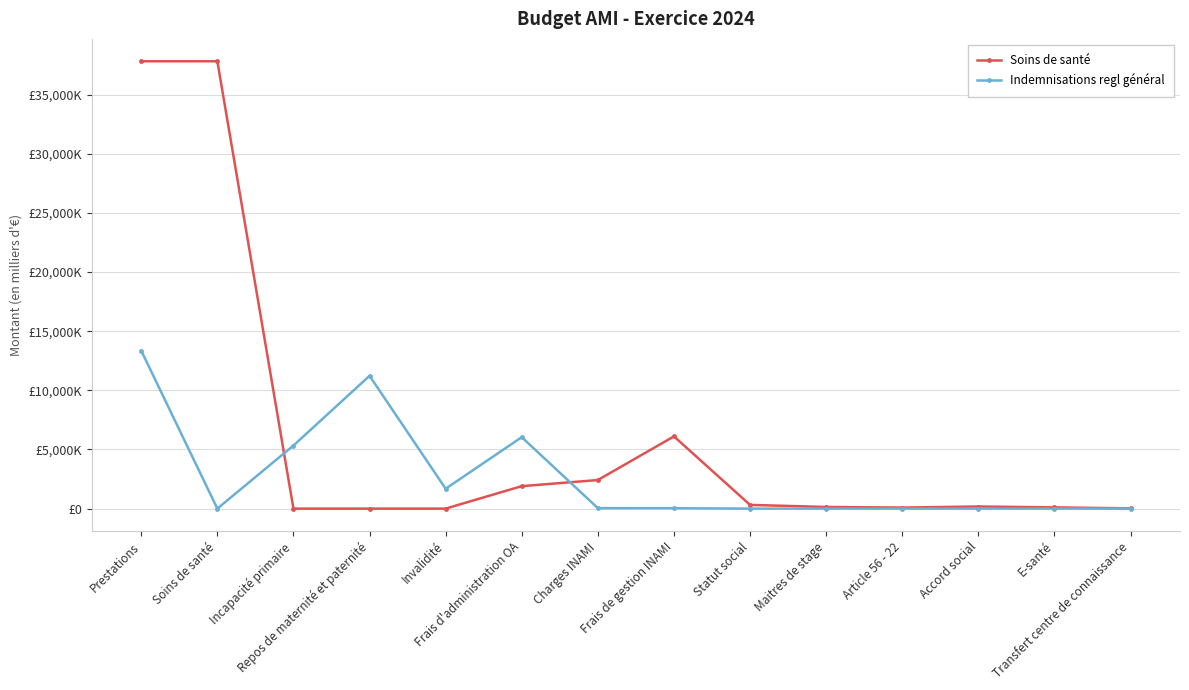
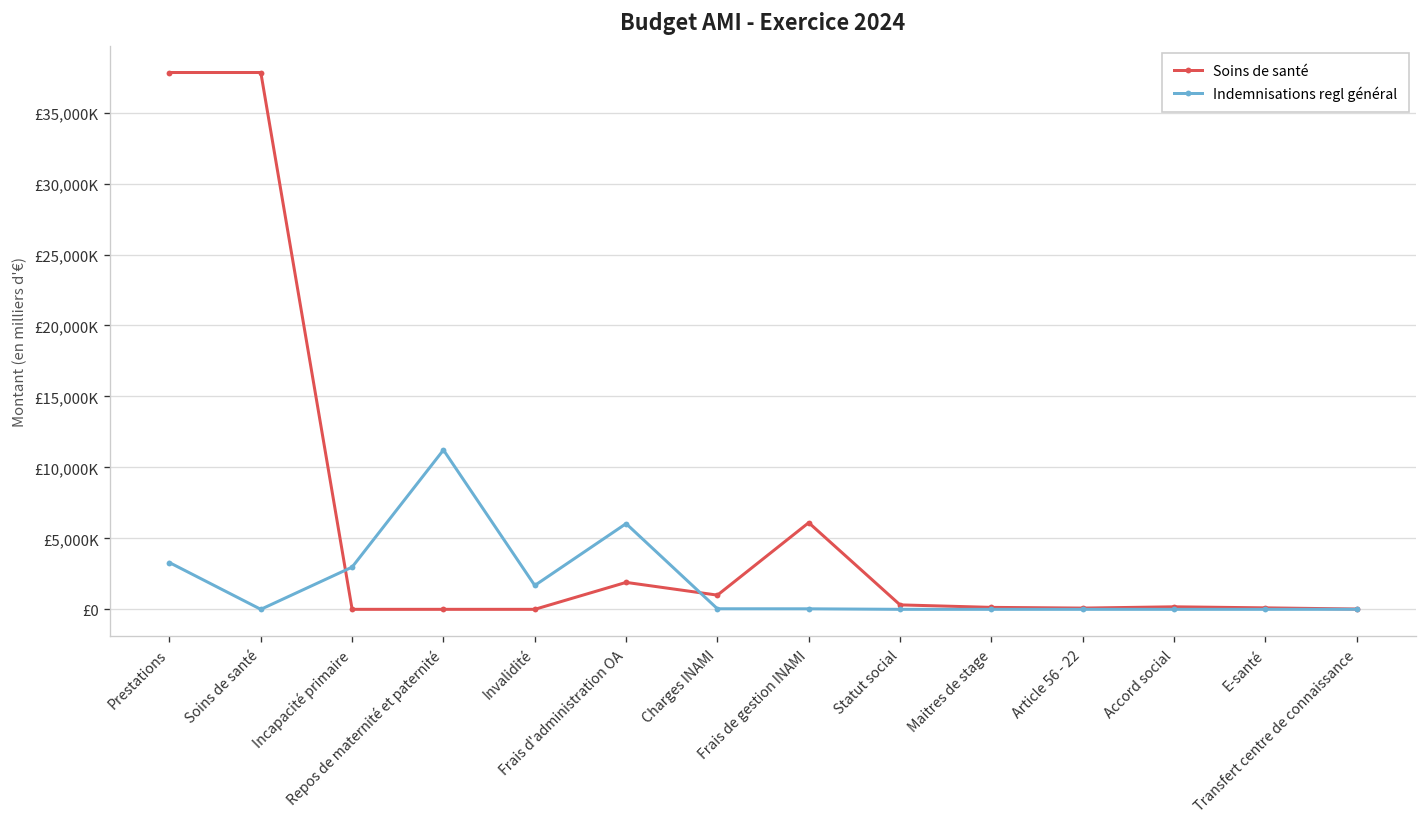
Indemnisations regl général, Prestations: £13,400,000 -> £3,300,000
Indemnisations regl général, Incapacité primaire: £5,300,000 -> £3,000,000
Soins de santé, Charges INAMI: £2,400,000 -> £1,000,000
